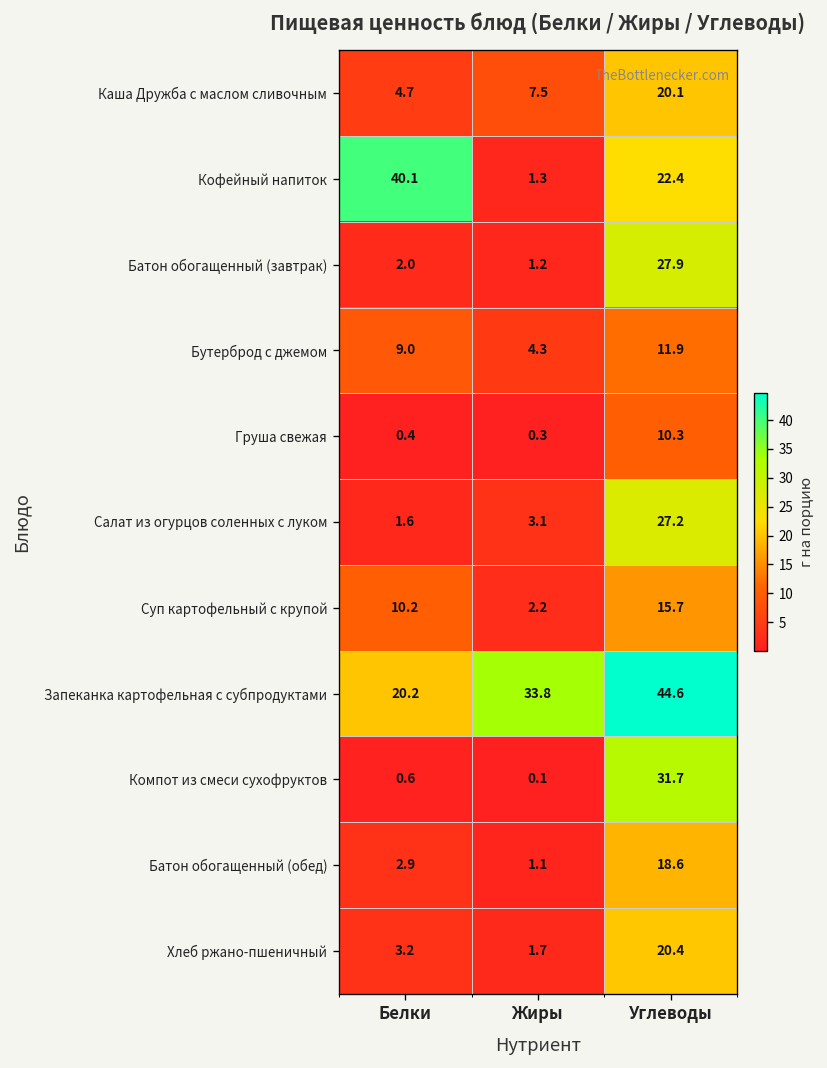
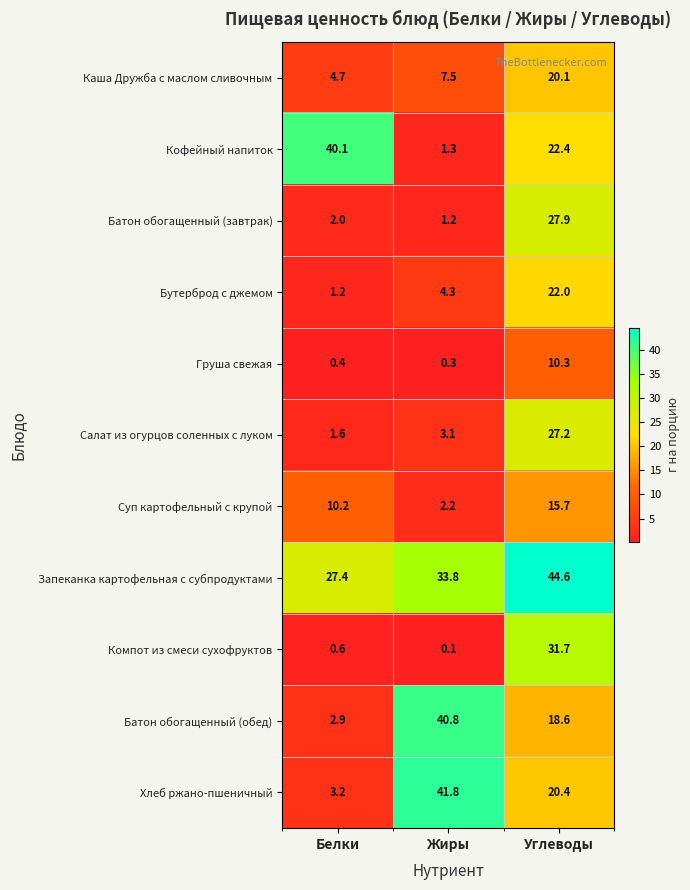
Бутерброд с джемом, Белки: 9.0 -> 1.2
Бутерброд с джемом, Углеводы: 11.9 -> 22.0
Запеканка картофельная с субпродуктами, Белки: 20.2 -> 27.4
Батон обогащенный (обед), Жиры: 1.1 -> 40.8
Хлеб ржано-пшеничный, Жиры: 1.7 -> 41.8
